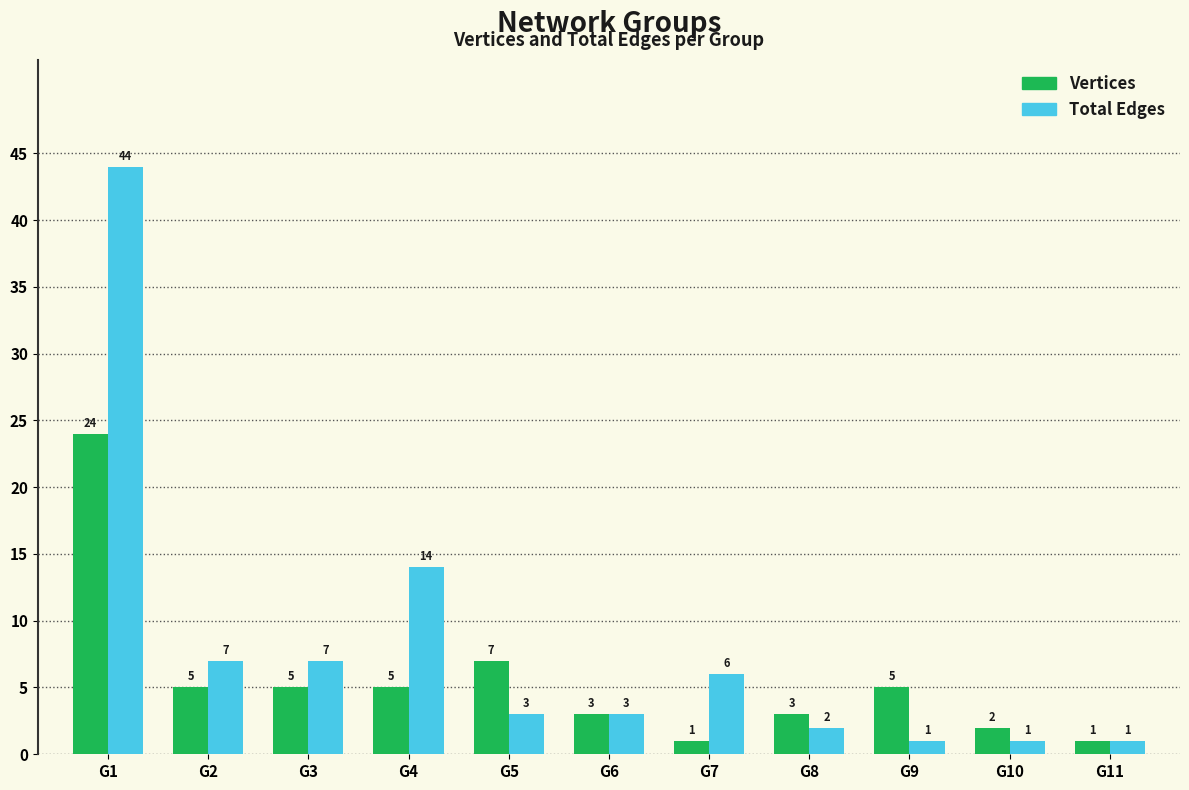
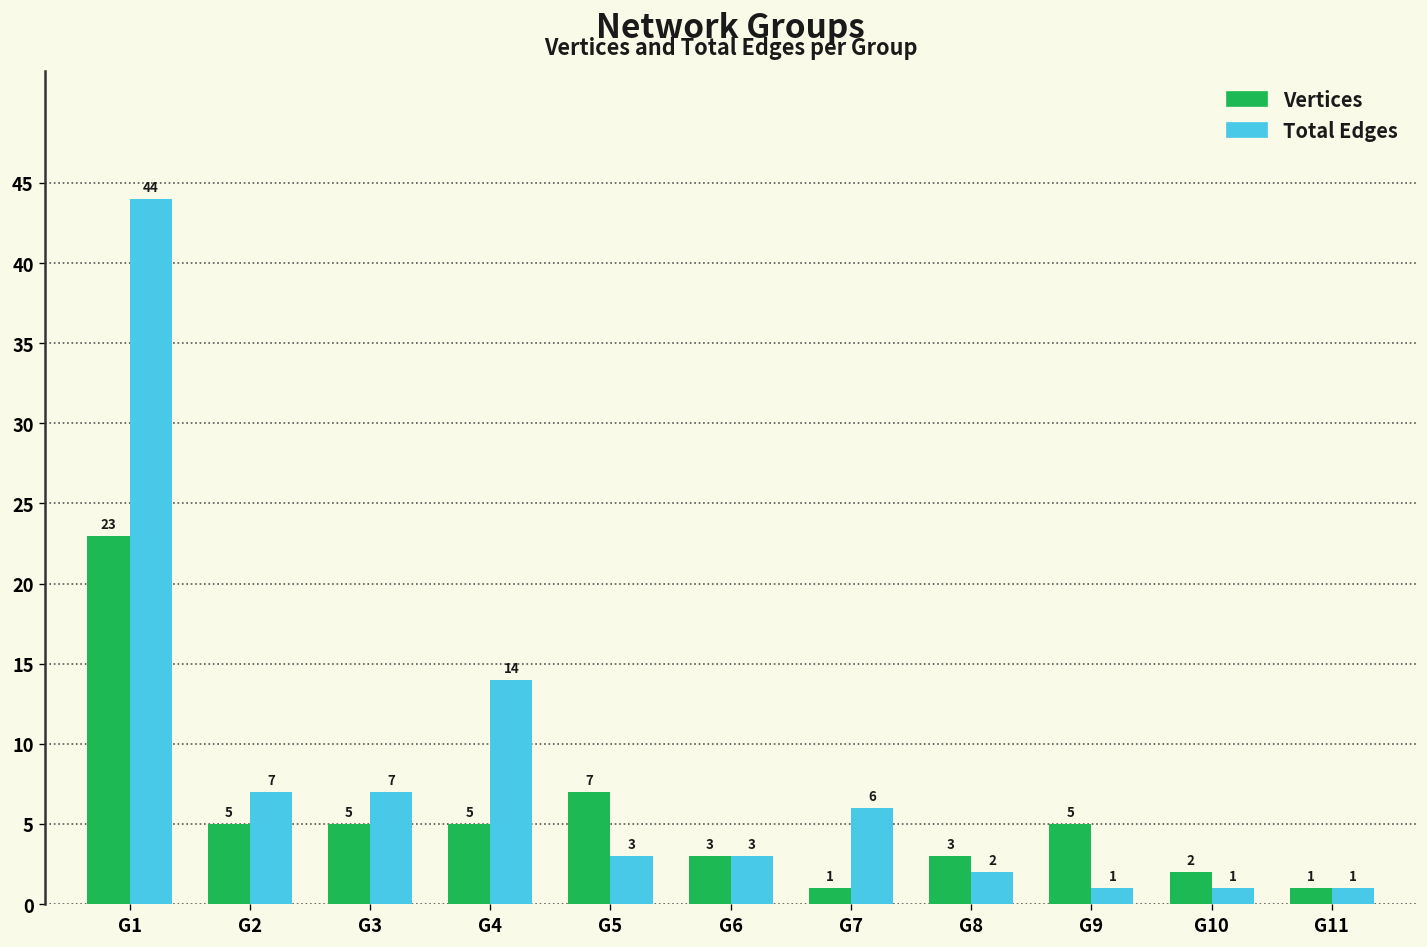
Vertices, G1: 24 -> 23
